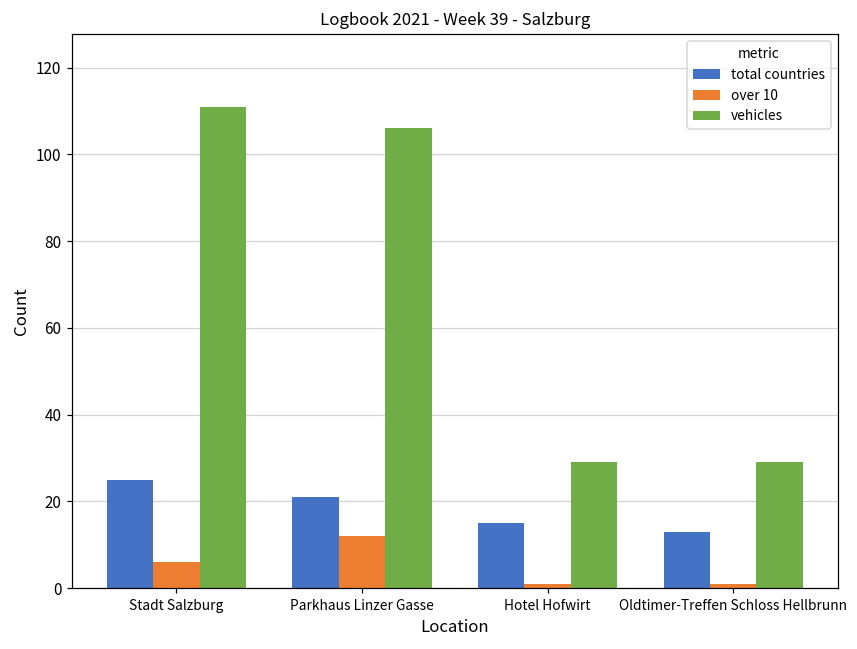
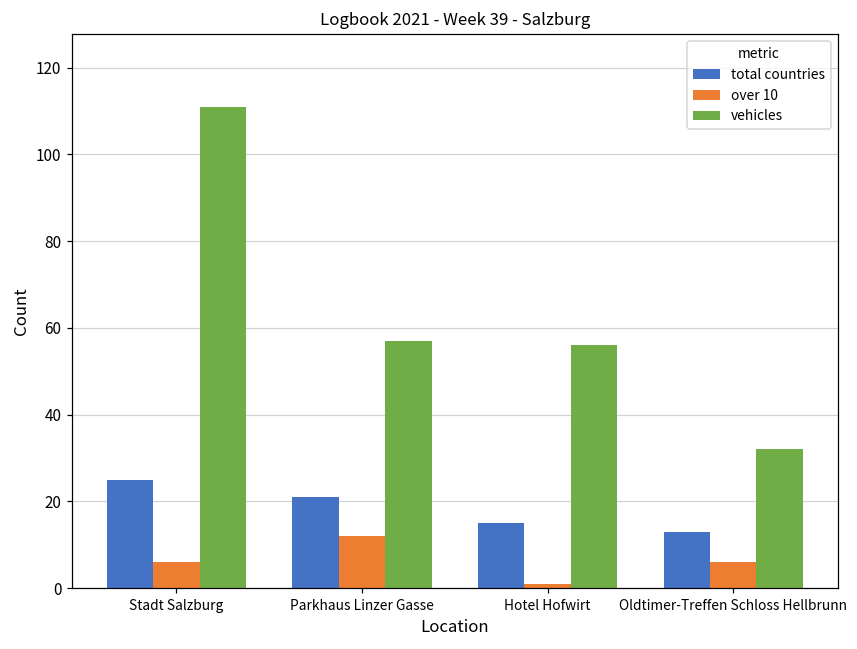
vehicles, Parkhaus Linzer Gasse: 106 -> 57
vehicles, Hotel Hofwirt: 29 -> 56
over 10, Oldtimer-Treffen Schloss Hellbrunn: 1 -> 6
vehicles, Oldtimer-Treffen Schloss Hellbrunn: 29 -> 32
